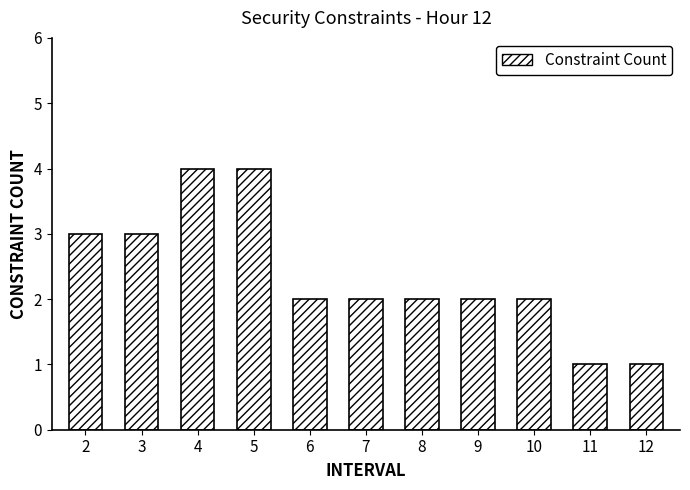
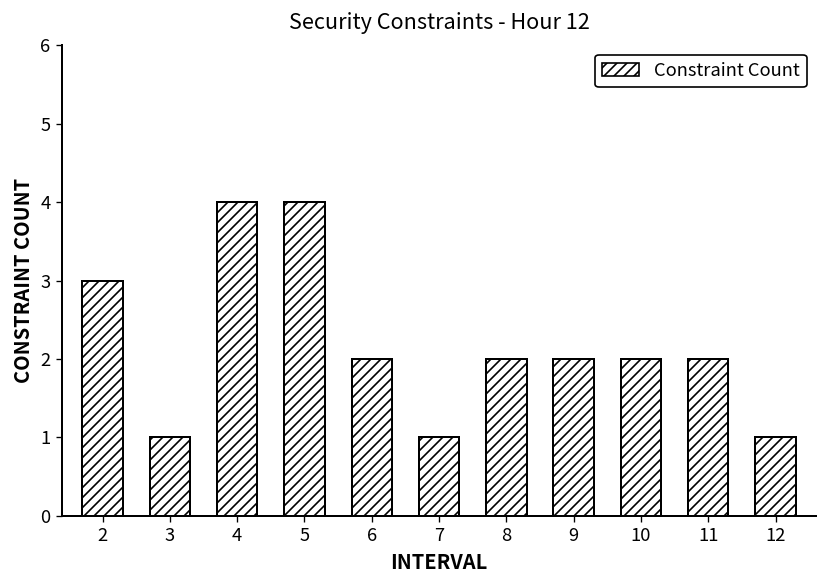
3: 3 -> 1
7: 2 -> 1
11: 1 -> 2
